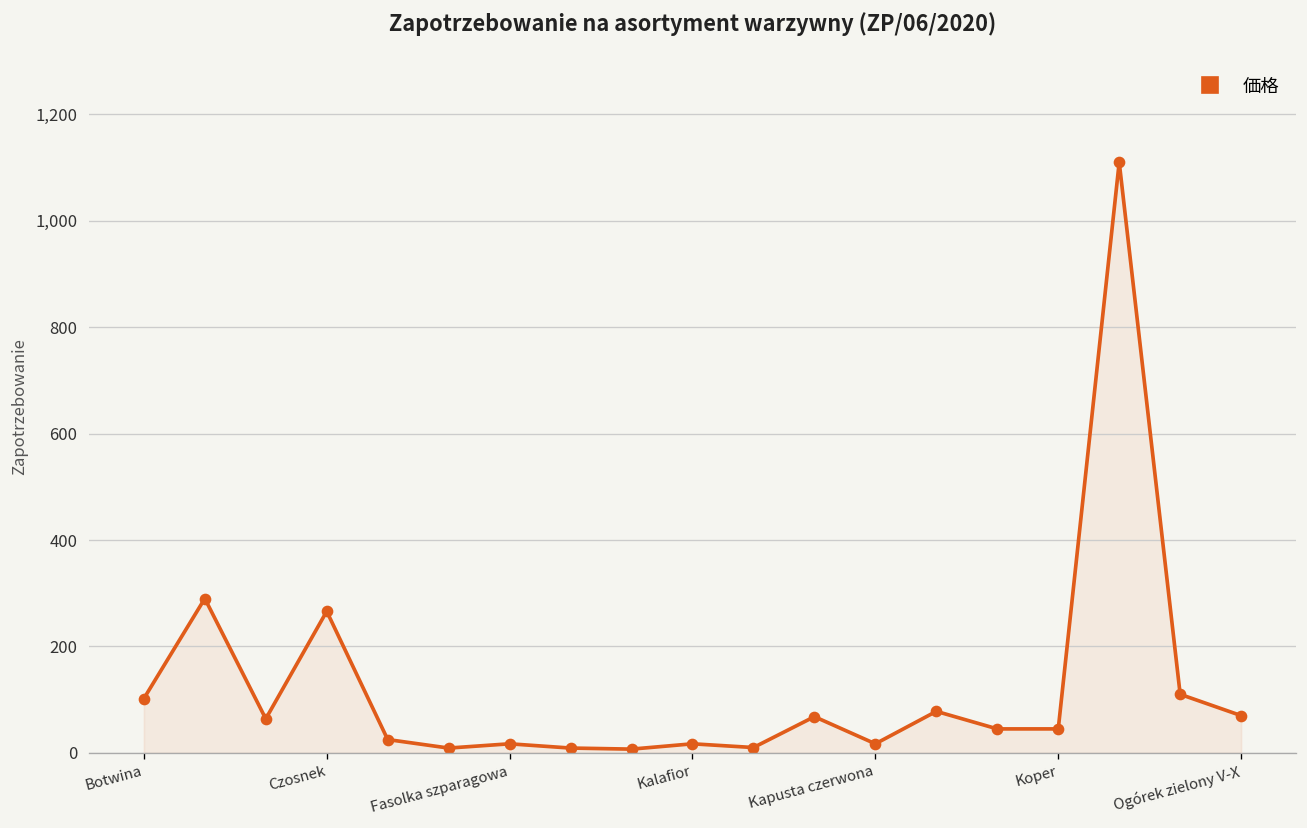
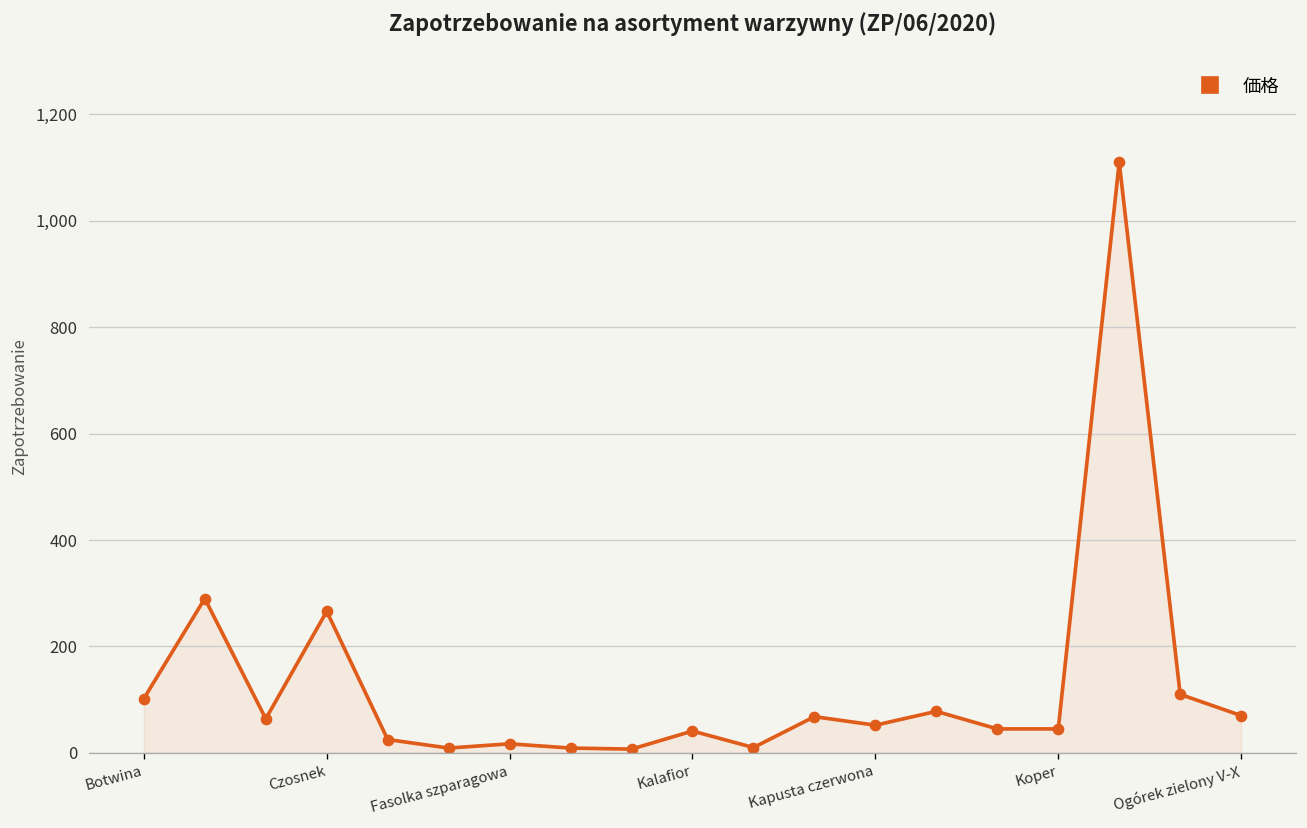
Kalafior: 20 -> 40
Kapusta czerwona: 20 -> 50
